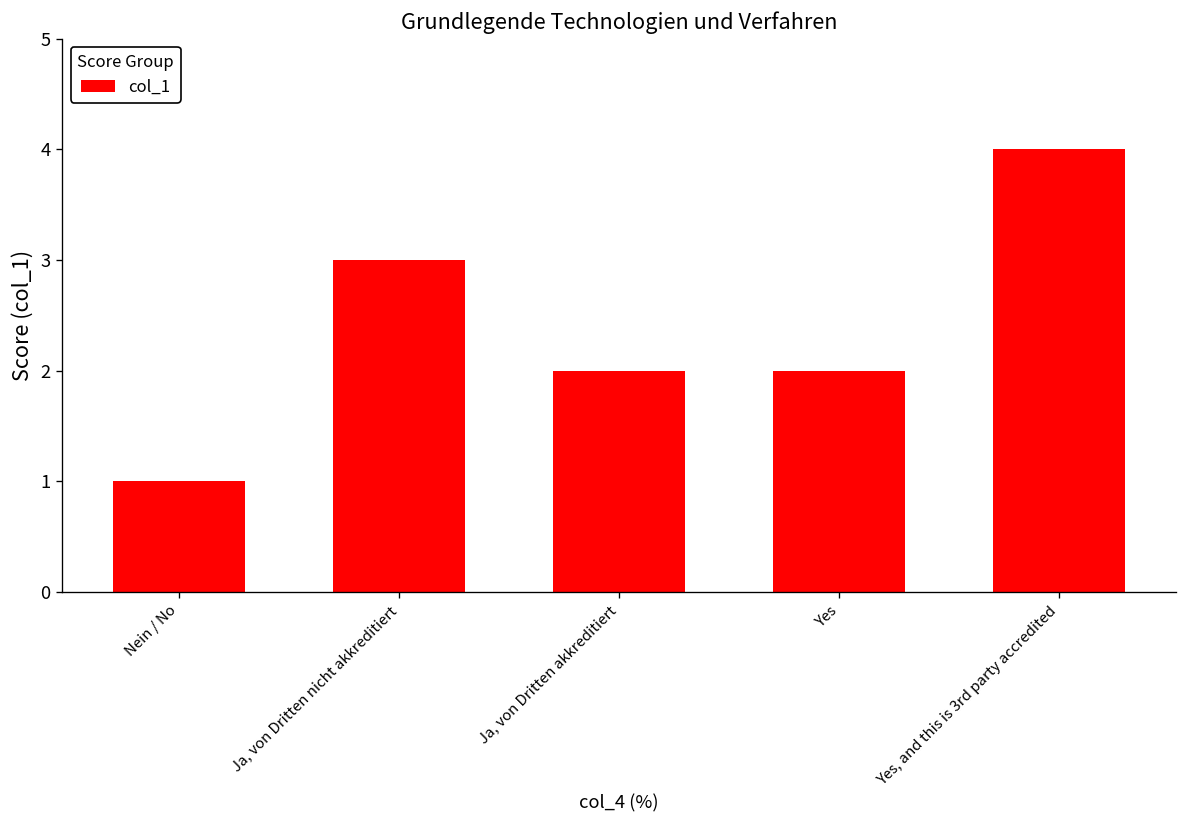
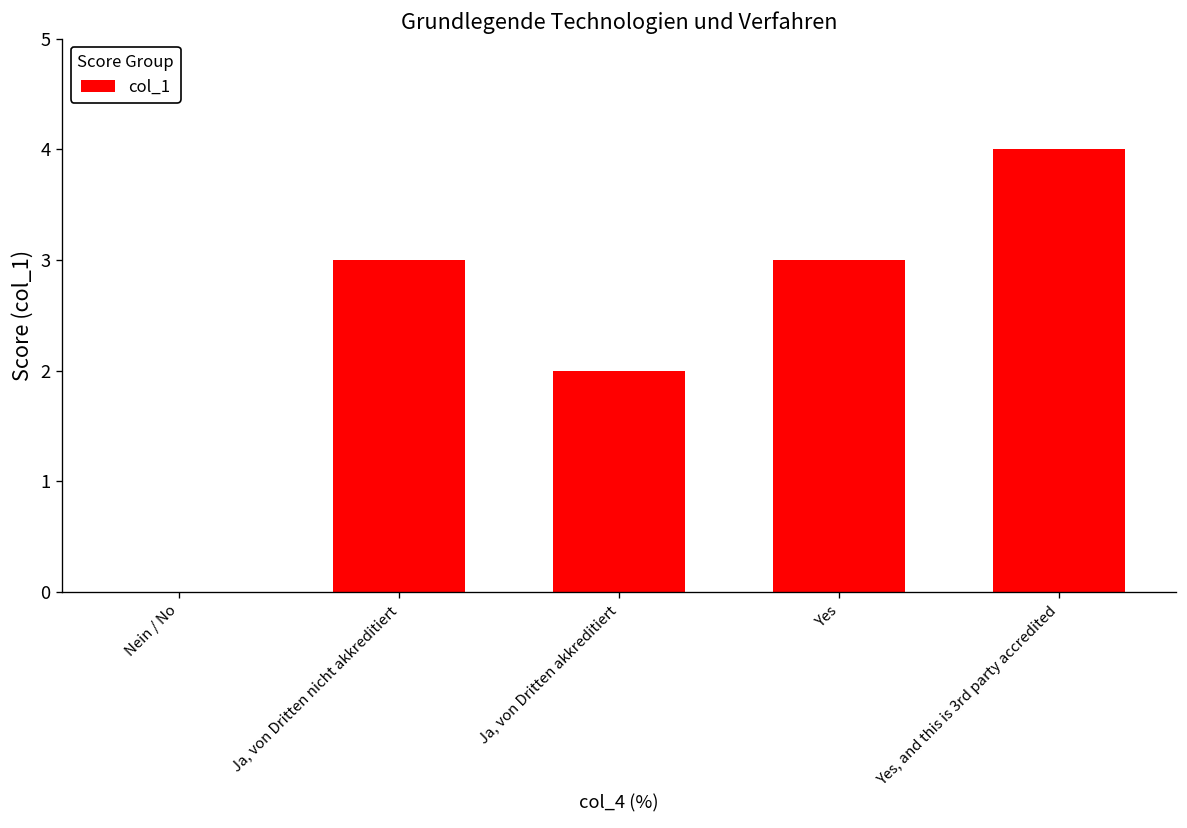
Nein / No: 1 -> 0
Yes: 2 -> 3
